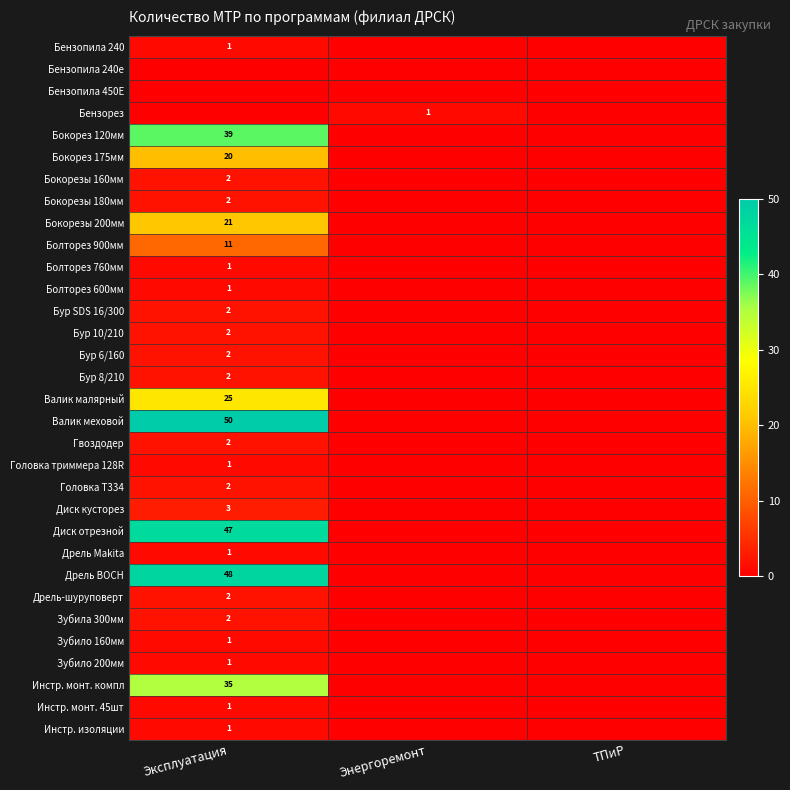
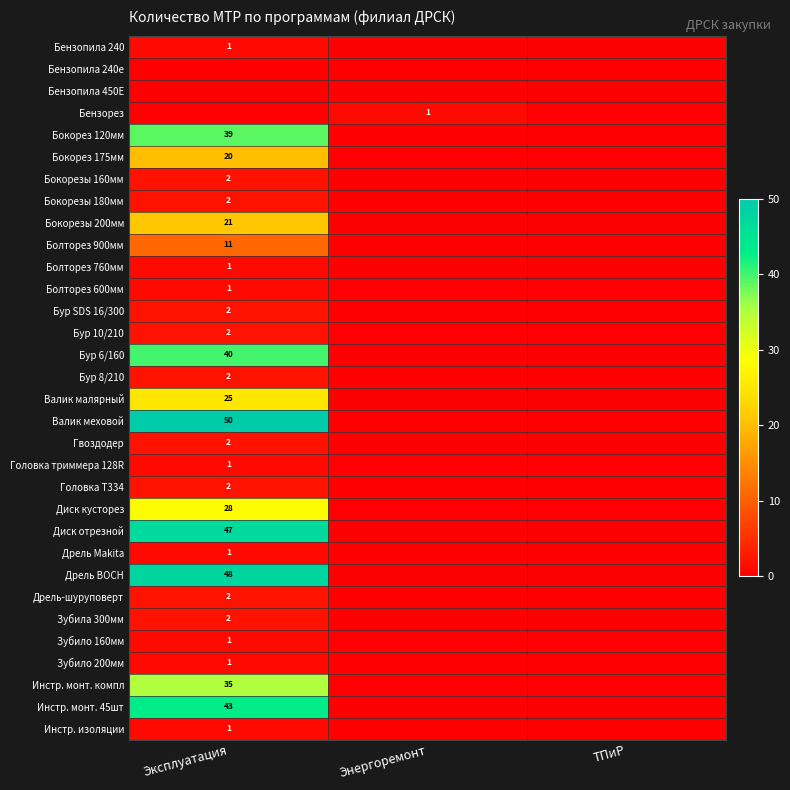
Бур 6/160, Эксплуатация: 2 -> 40
Диск кусторез, Эксплуатация: 3 -> 28
Инстр. монт. 45шт, Эксплуатация: 1 -> 43
